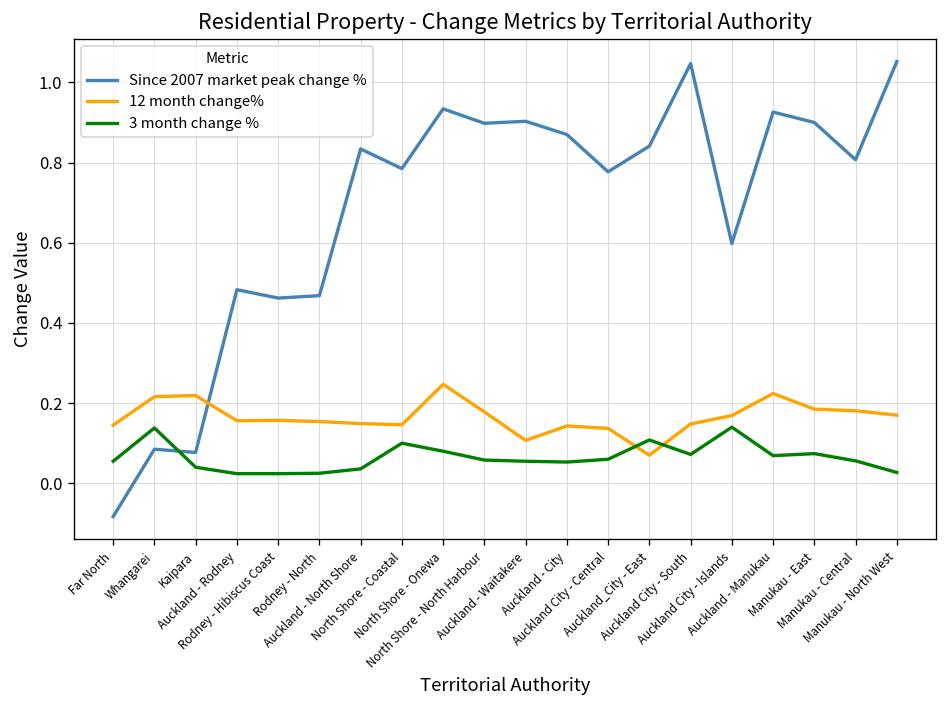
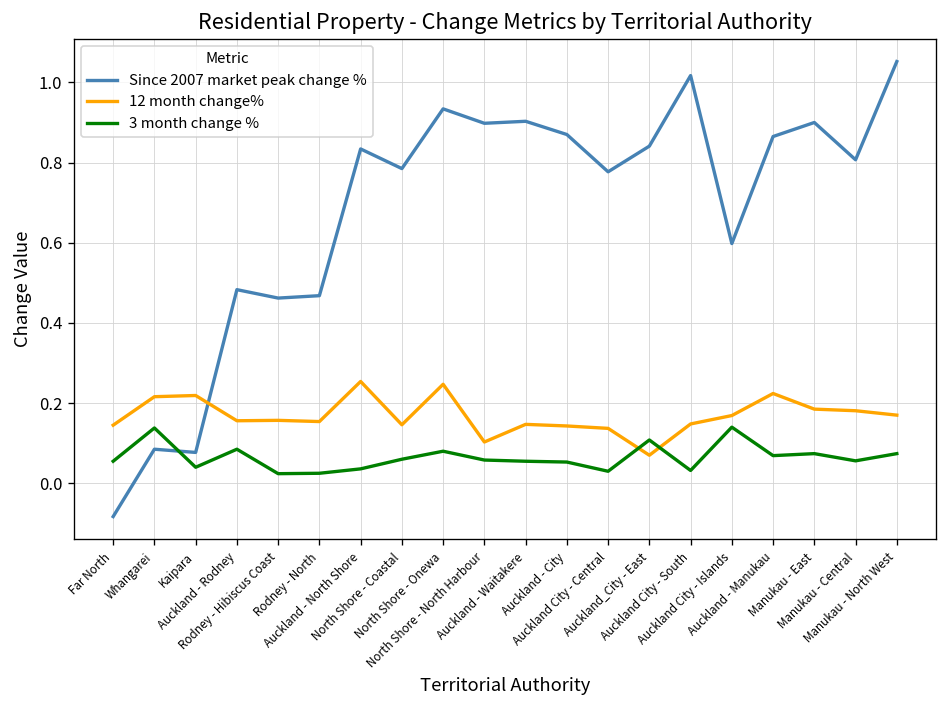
3 month change %, Auckland - Rodney: 0.02 -> 0.09
12 month change%, Auckland - North Shore: 0.15 -> 0.25
3 month change %, North Shore - Coastal: 0.10 -> 0.06
12 month change%, North Shore - North Harbour: 0.18 -> 0.10
12 month change%, Auckland - Waitakere: 0.11 -> 0.15
3 month change %, Auckland City - Central: 0.06 -> 0.03
Since 2007 market peak change %, Auckland City - South: 1.05 -> 1.02
3 month change %, Auckland City - South: 0.07 -> 0.03
Since 2007 market peak change %, Auckland - Manukau: 0.93 -> 0.87
3 month change %, Manukau - North West: 0.03 -> 0.07
